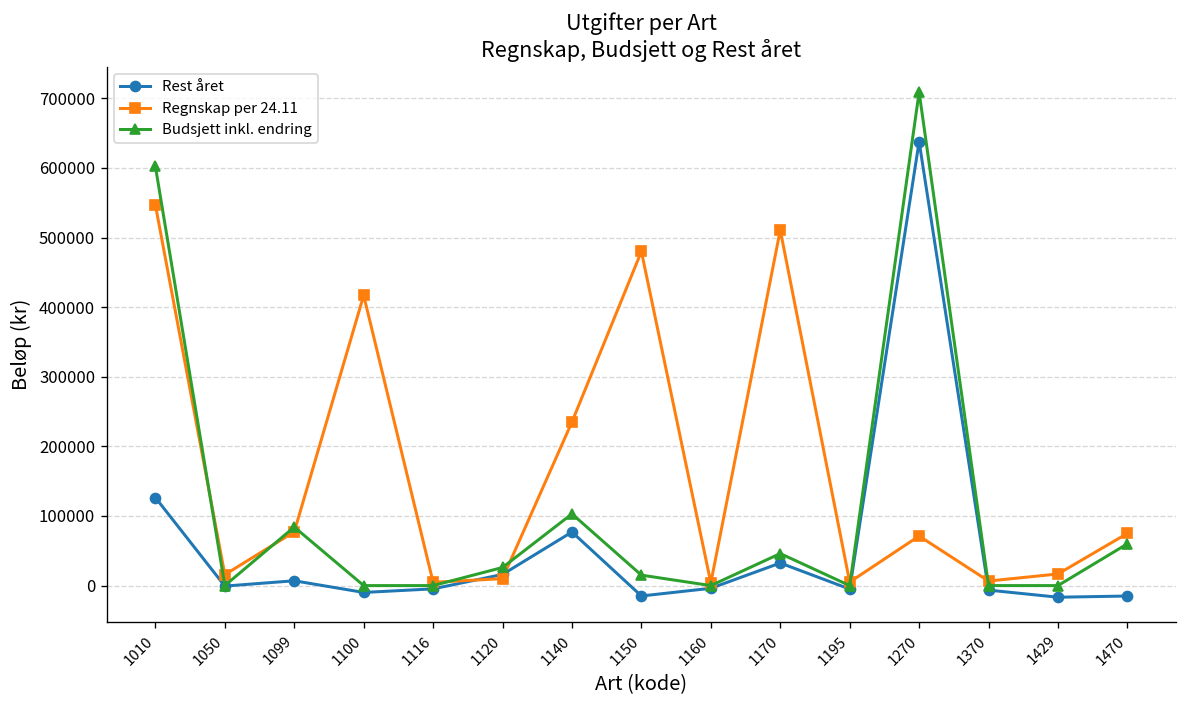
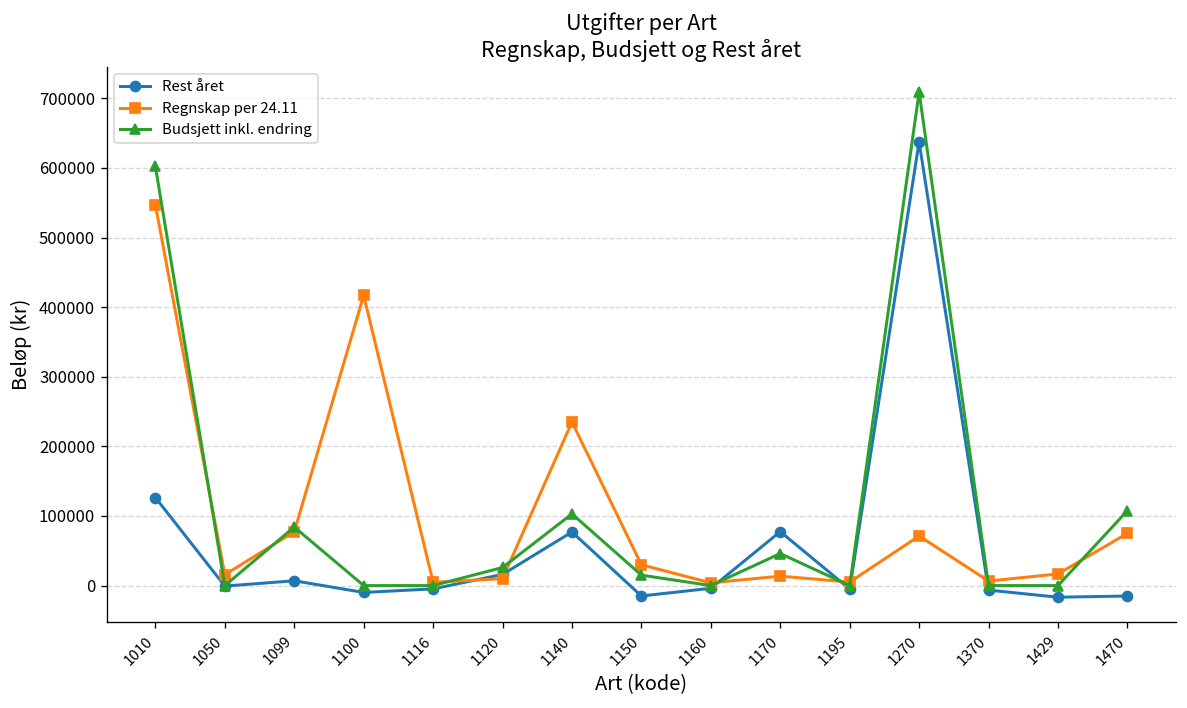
Regnskap per 24.11, 1150: 480000 -> 30000
Rest året, 1170: 30000 -> 80000
Regnskap per 24.11, 1170: 510000 -> 10000
Budsjett inkl. endring, 1470: 60000 -> 110000
